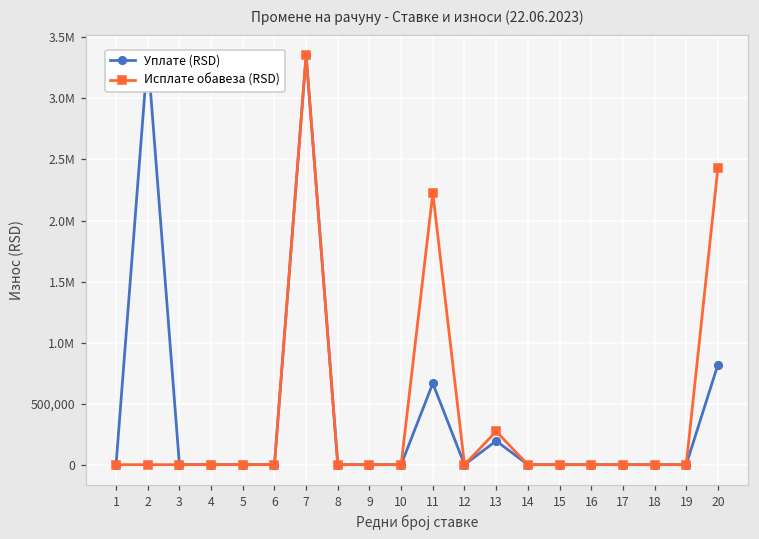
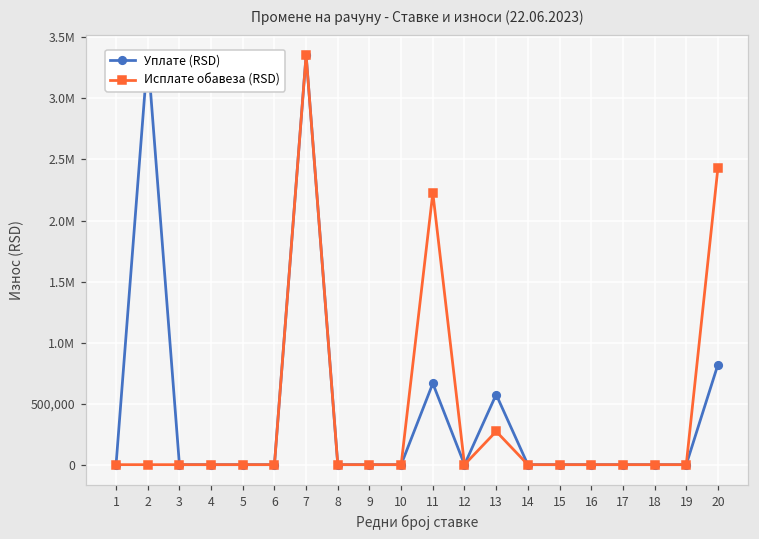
Уплате (RSD), 13: 190,000 -> 570,000
